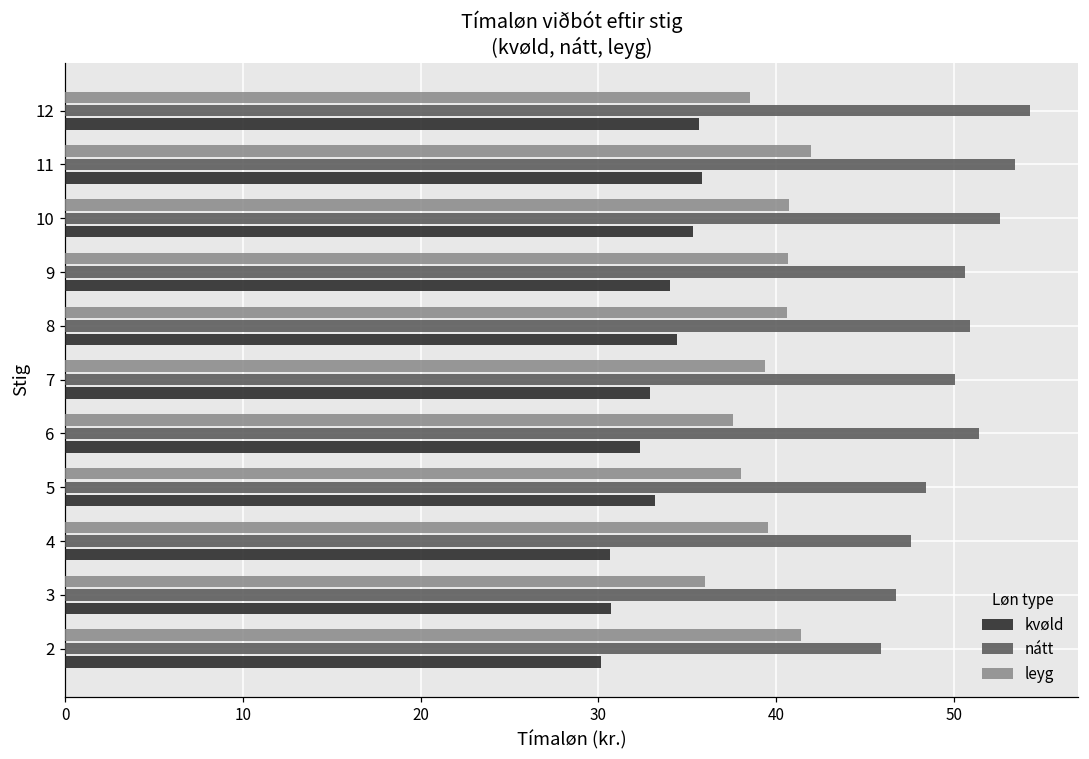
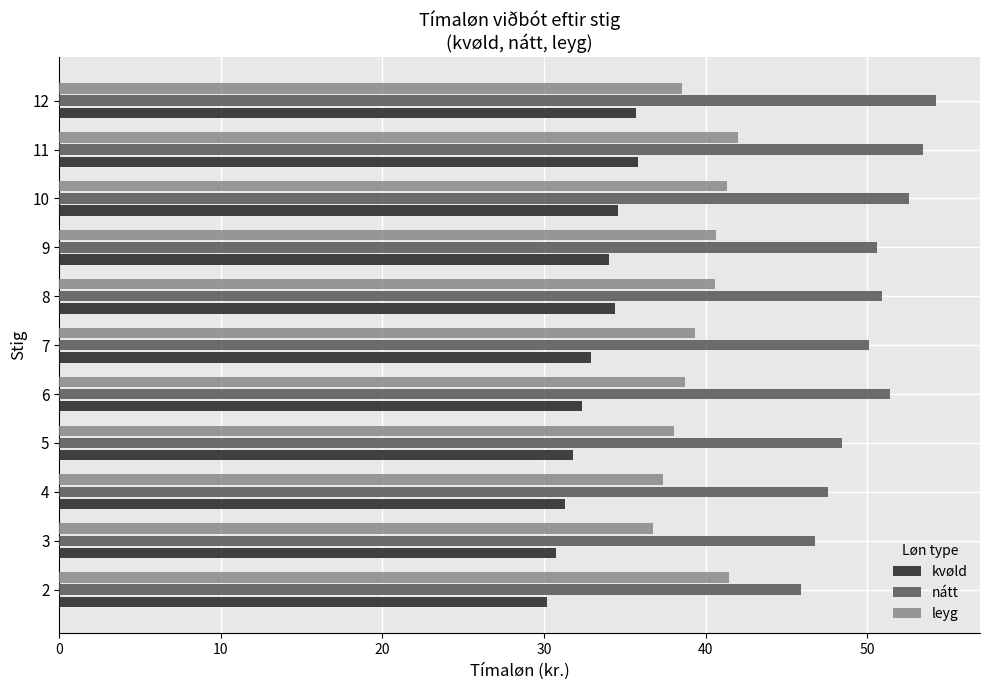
leyg, 10: 40.7 -> 41.3
kvøld, 10: 35.3 -> 34.6
leyg, 6: 37.6 -> 38.7
kvøld, 5: 33.2 -> 31.8
leyg, 4: 39.5 -> 37.4
kvøld, 4: 30.7 -> 31.3
leyg, 3: 36.0 -> 36.7
